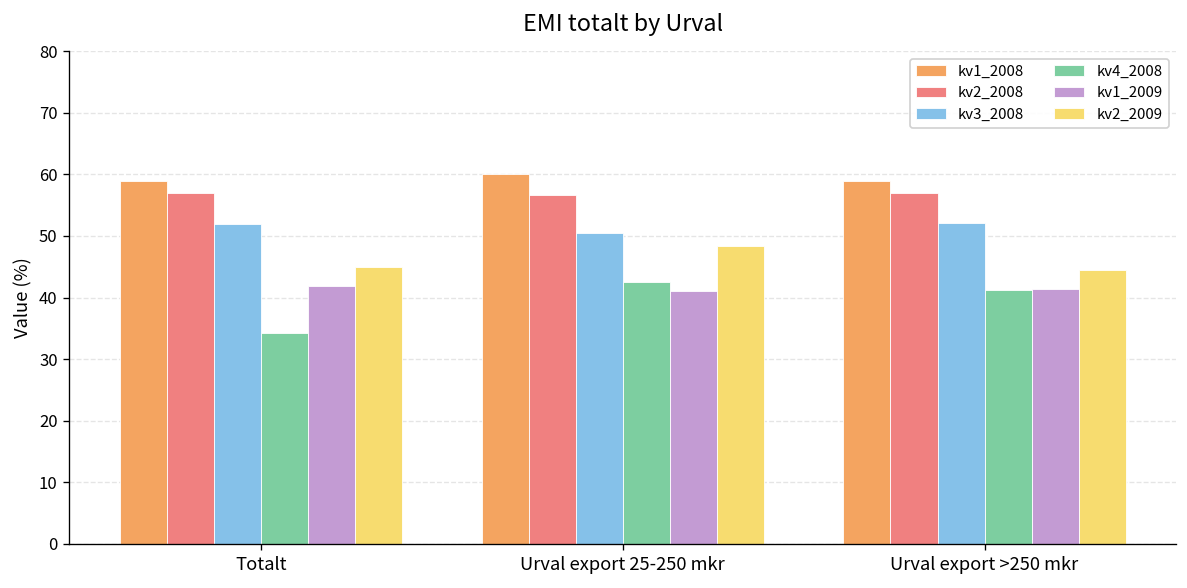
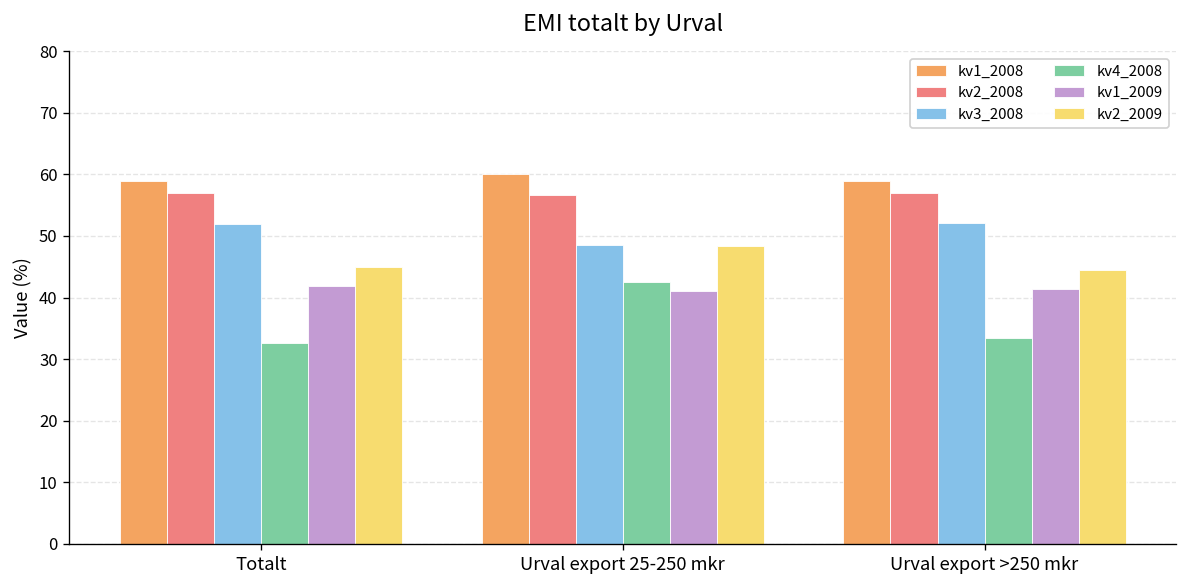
kv4_2008, Totalt: 34 -> 33
kv3_2008, Urval export 25-250 mkr: 51 -> 48
kv4_2008, Urval export >250 mkr: 41 -> 33
